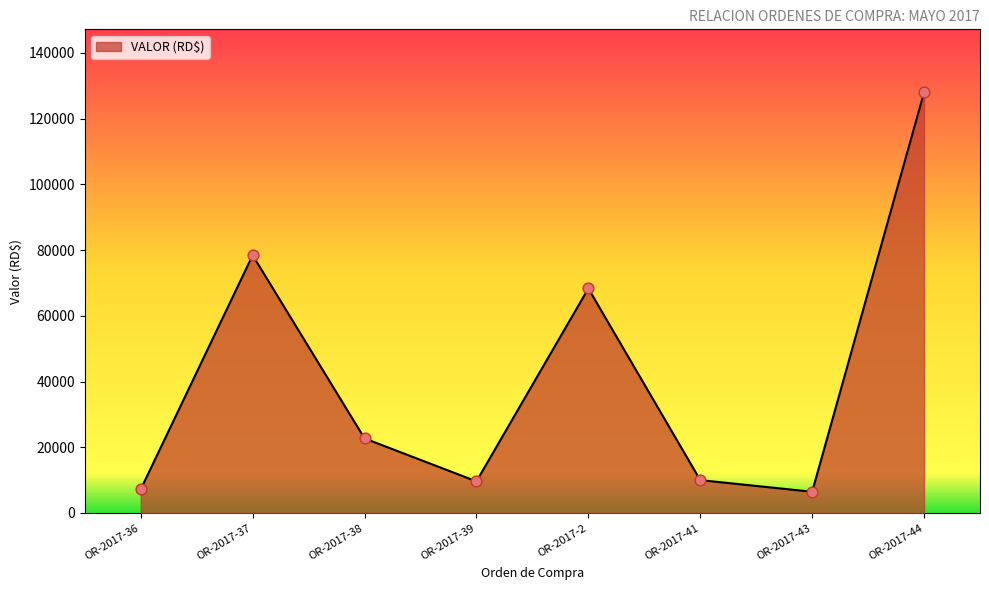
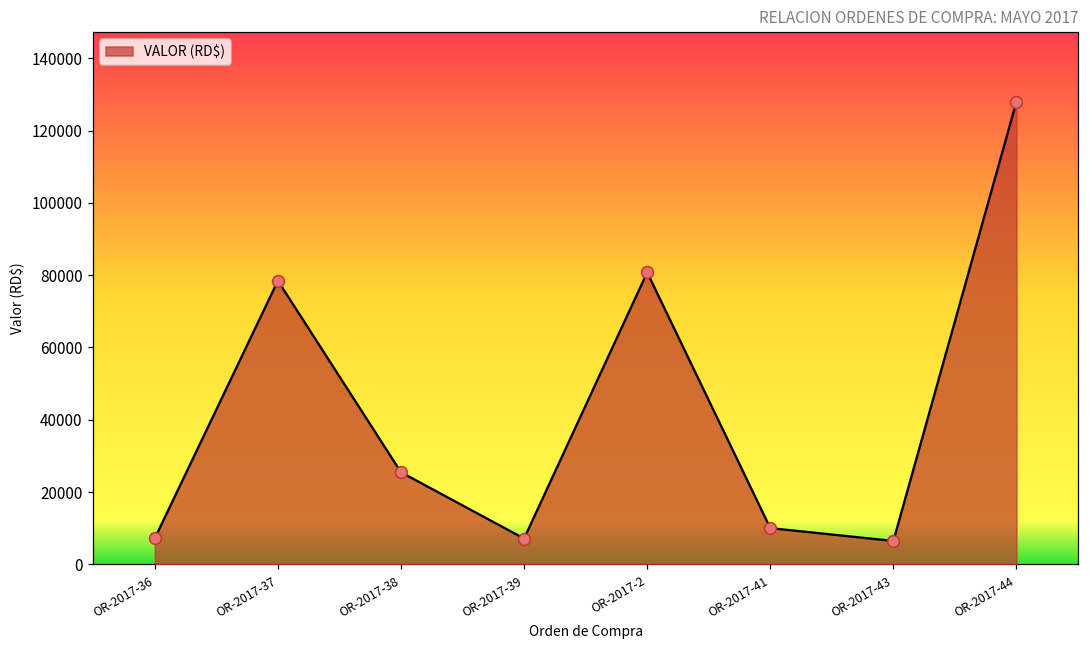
OR-2017-38: 23000 -> 25000
OR-2017-39: 10000 -> 7000
OR-2017-2: 68000 -> 81000
